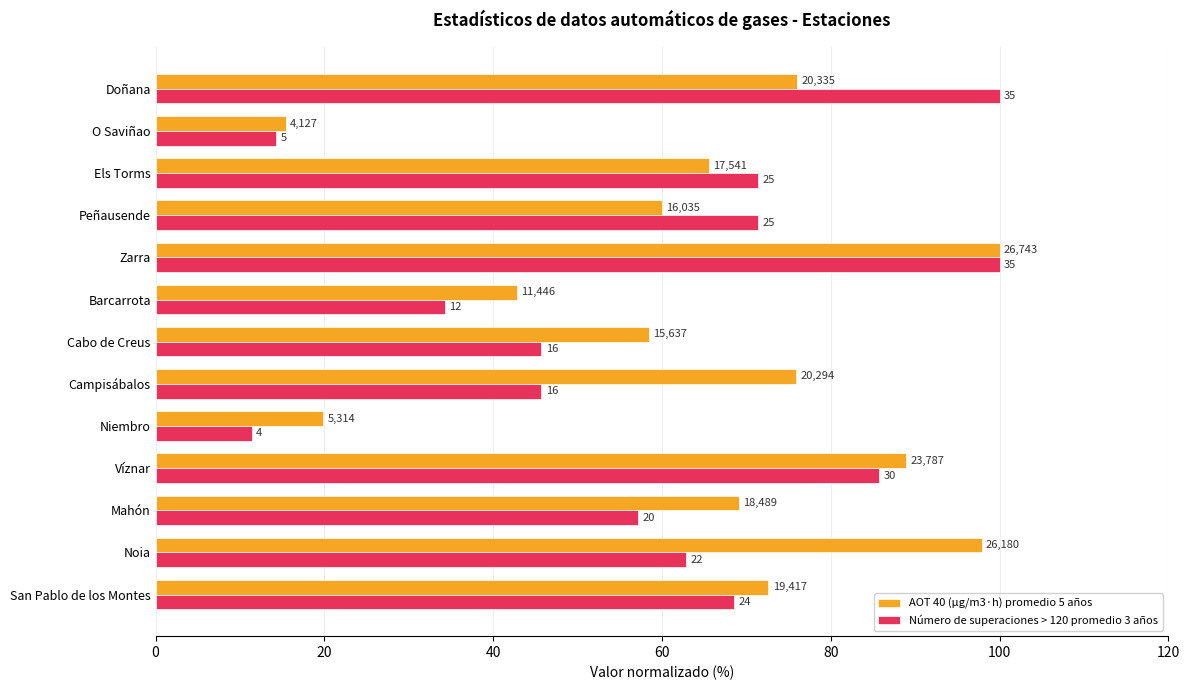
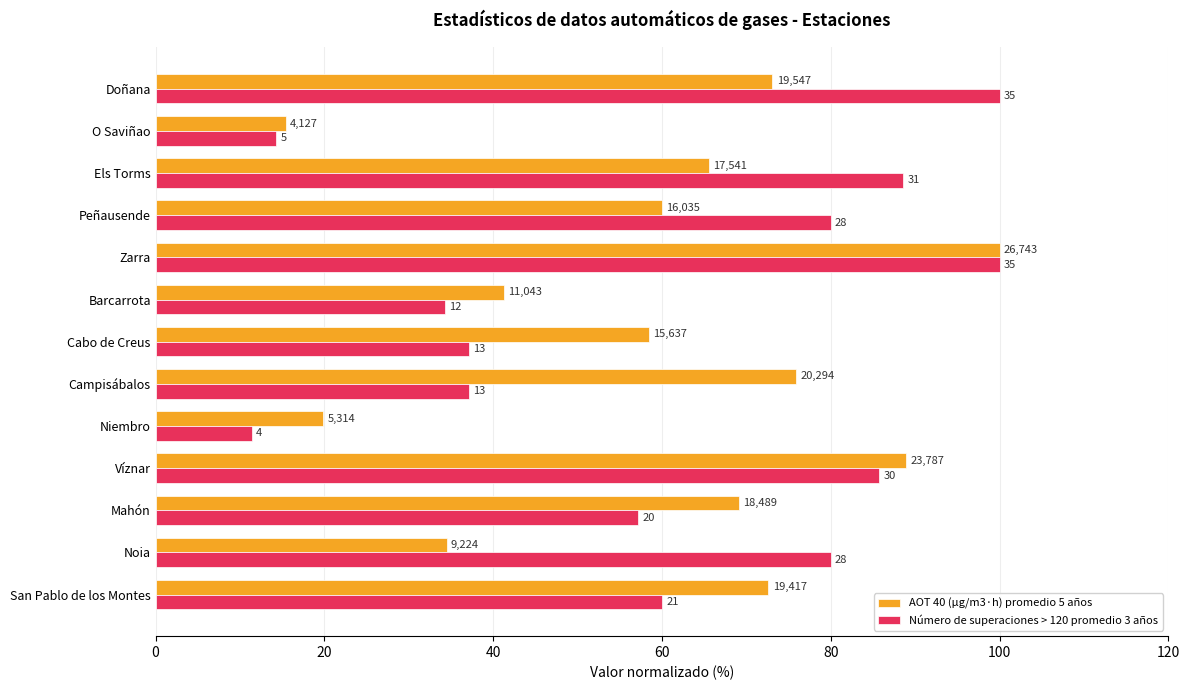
AOT 40 (µg/m3·h) promedio 5 años, Doñana: 20,335 -> 19,547
Número de superaciones > 120 promedio 3 años, Els Torms: 25 -> 31
Número de superaciones > 120 promedio 3 años, Peñausende: 25 -> 28
AOT 40 (µg/m3·h) promedio 5 años, Barcarrota: 11,446 -> 11,043
Número de superaciones > 120 promedio 3 años, Cabo de Creus: 16 -> 13
Número de superaciones > 120 promedio 3 años, Campisábalos: 16 -> 13
AOT 40 (µg/m3·h) promedio 5 años, Noia: 26,180 -> 9,224
Número de superaciones > 120 promedio 3 años, Noia: 22 -> 28
Número de superaciones > 120 promedio 3 años, San Pablo de los Montes: 24 -> 21
